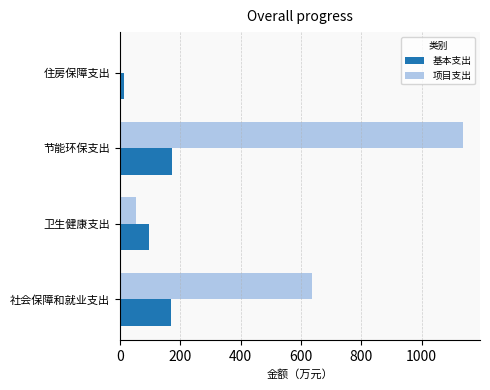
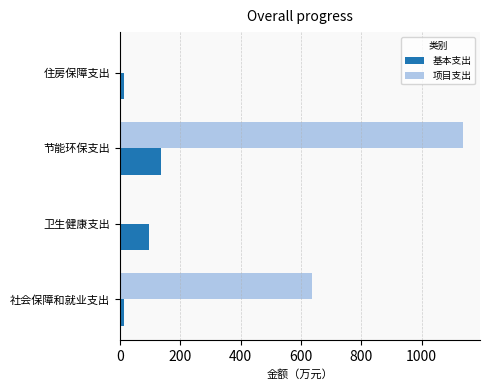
基本支出, 节能环保支出: 170 -> 140
项目支出, 卫生健康支出: 50 -> 0
基本支出, 社会保障和就业支出: 170 -> 10
